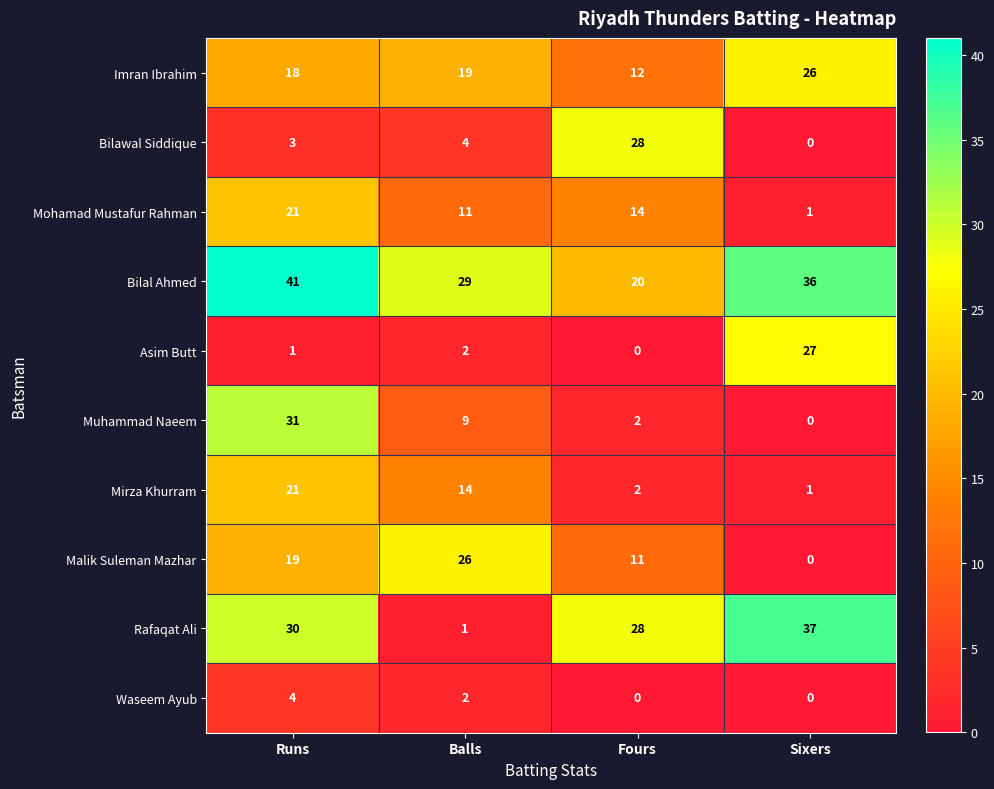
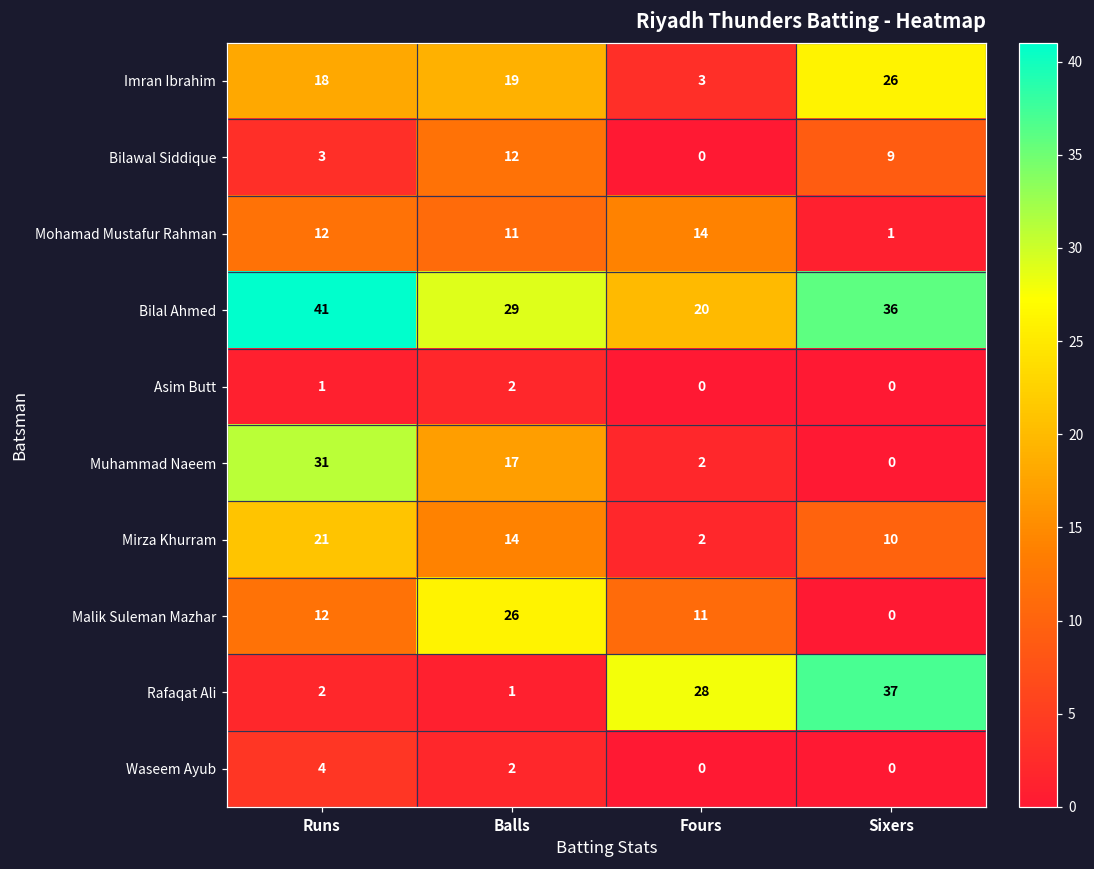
Imran Ibrahim, Fours: 12 -> 3
Bilawal Siddique, Balls: 4 -> 12
Bilawal Siddique, Fours: 28 -> 0
Bilawal Siddique, Sixers: 0 -> 9
Mohamad Mustafur Rahman, Runs: 21 -> 12
Asim Butt, Sixers: 27 -> 0
Muhammad Naeem, Balls: 9 -> 17
Mirza Khurram, Sixers: 1 -> 10
Malik Suleman Mazhar, Runs: 19 -> 12
Rafaqat Ali, Runs: 30 -> 2
